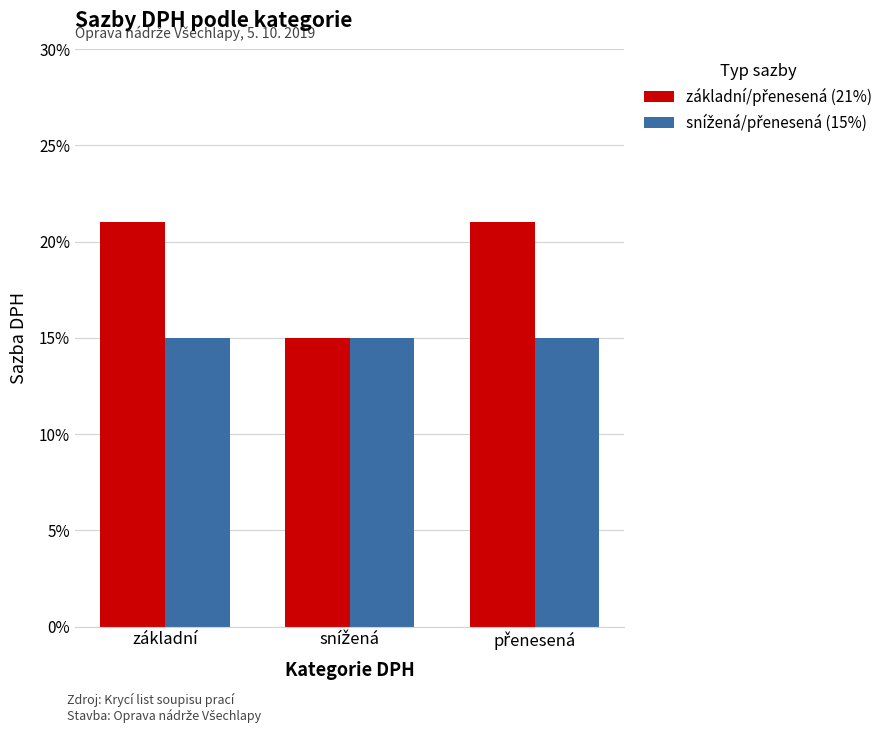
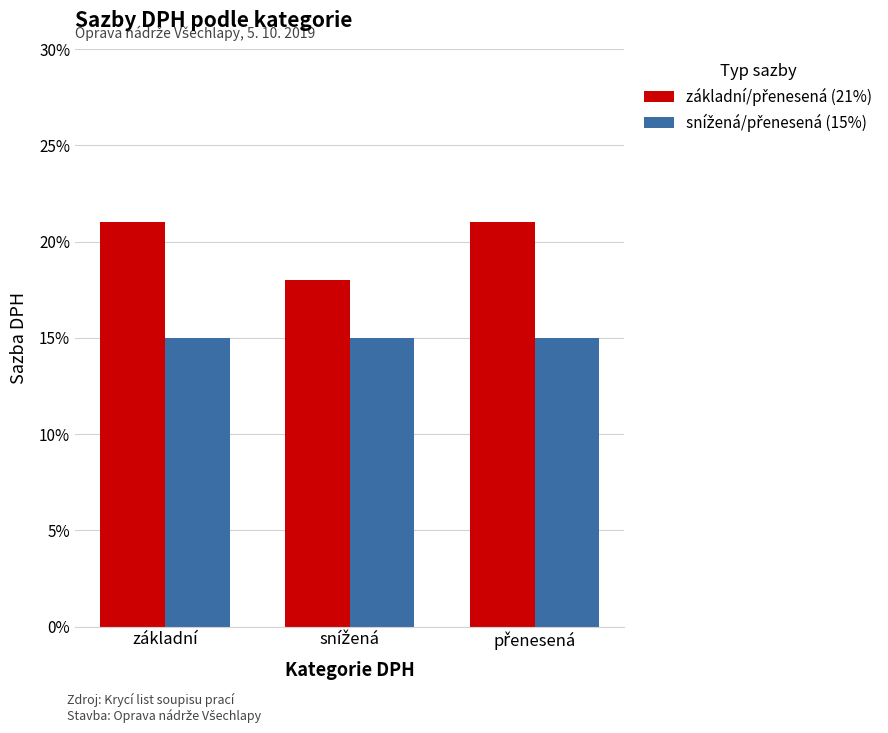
základní/přenesená (21%), snížená: 15.0% -> 18.0%
